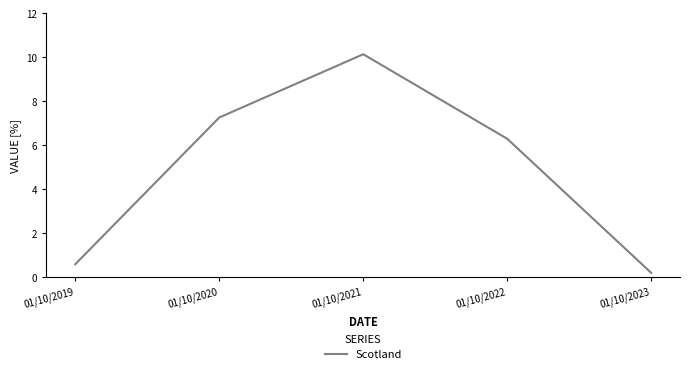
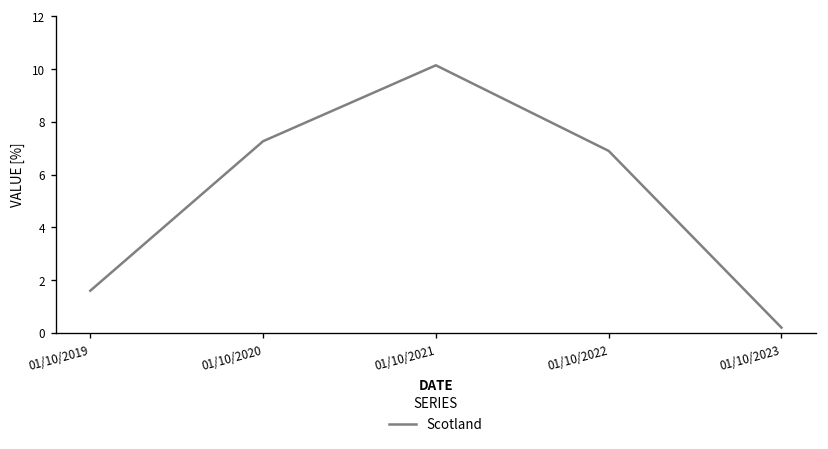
01/10/2019: 0.6 -> 1.6
01/10/2022: 6.3 -> 6.9
